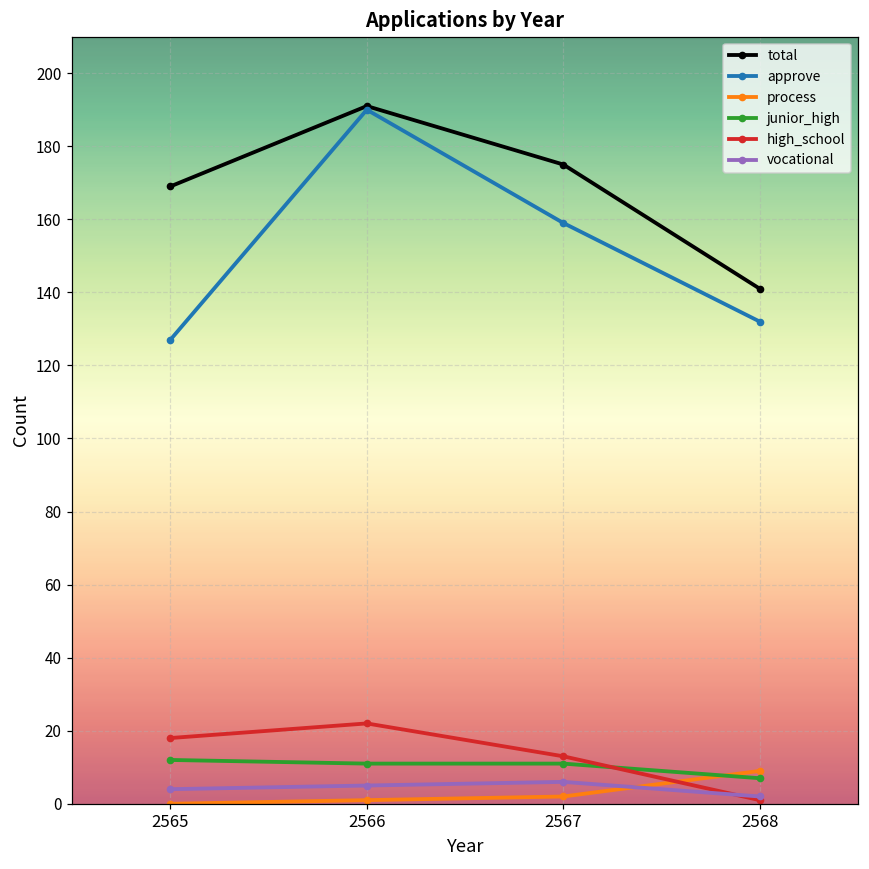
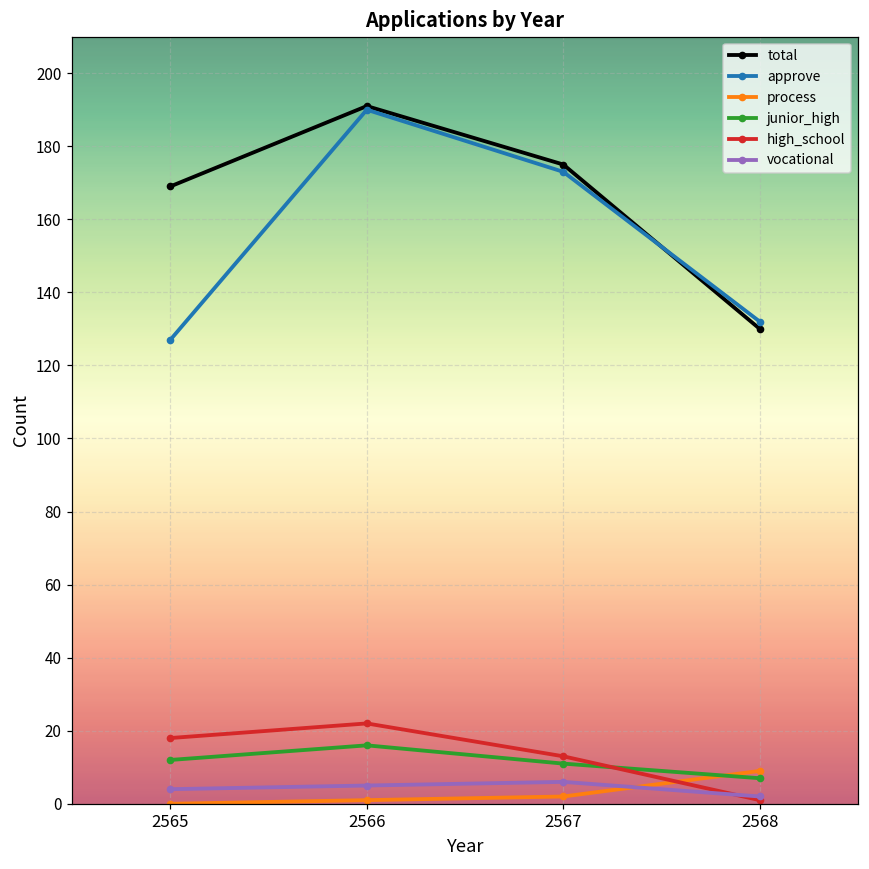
junior_high, 2566: 11 -> 16
approve, 2567: 159 -> 173
total, 2568: 141 -> 130
